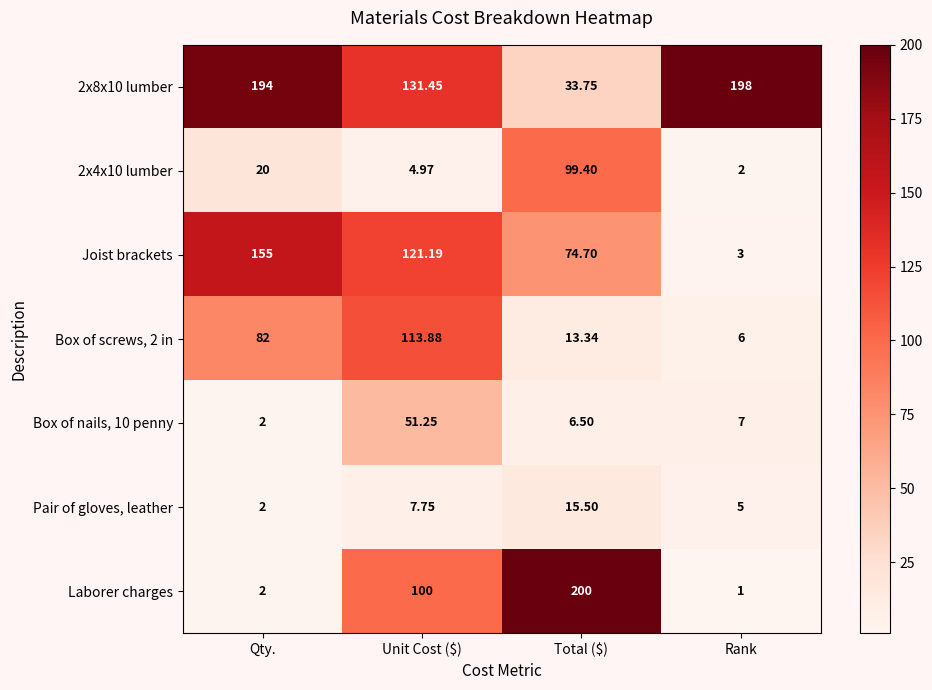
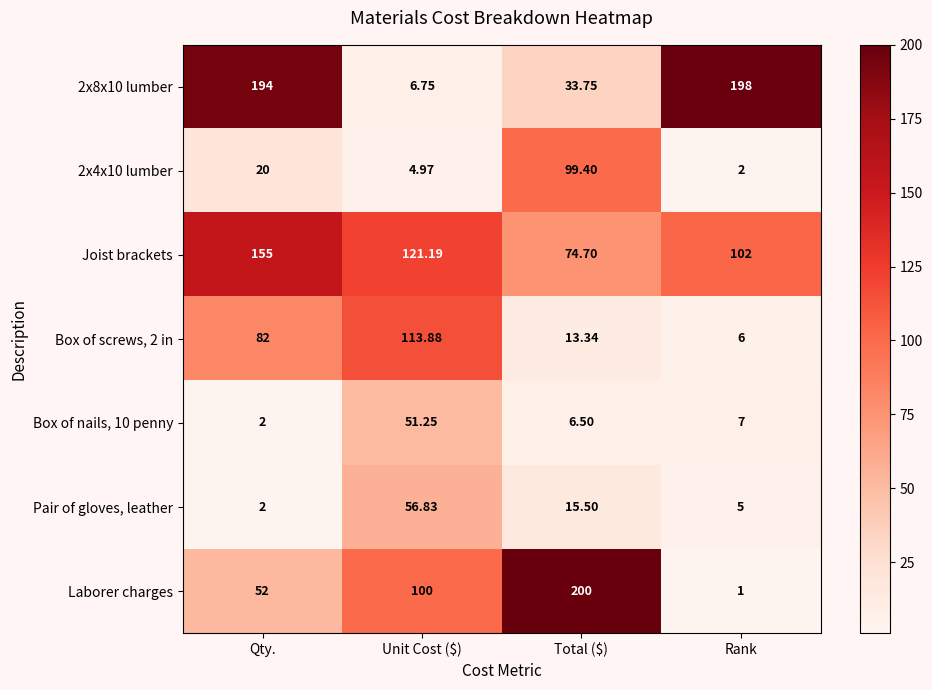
2x8x10 lumber, Unit Cost ($): 131.45 -> 6.75
Joist brackets, Rank: 3 -> 102
Pair of gloves, leather, Unit Cost ($): 7.75 -> 56.83
Laborer charges, Qty.: 2 -> 52
